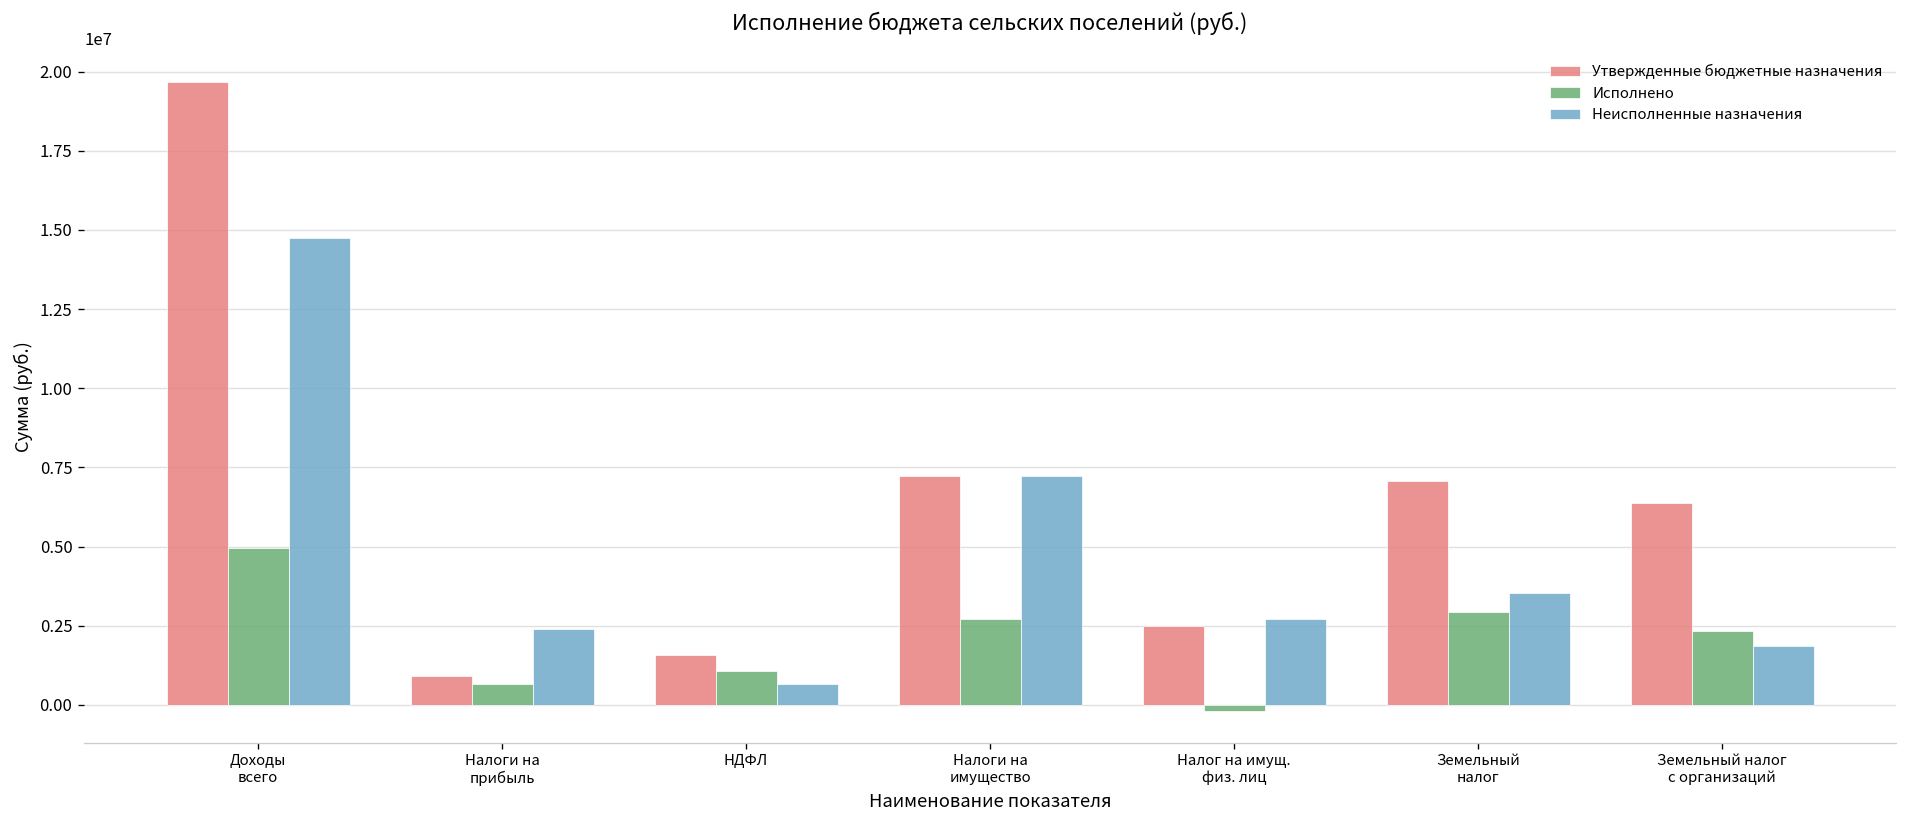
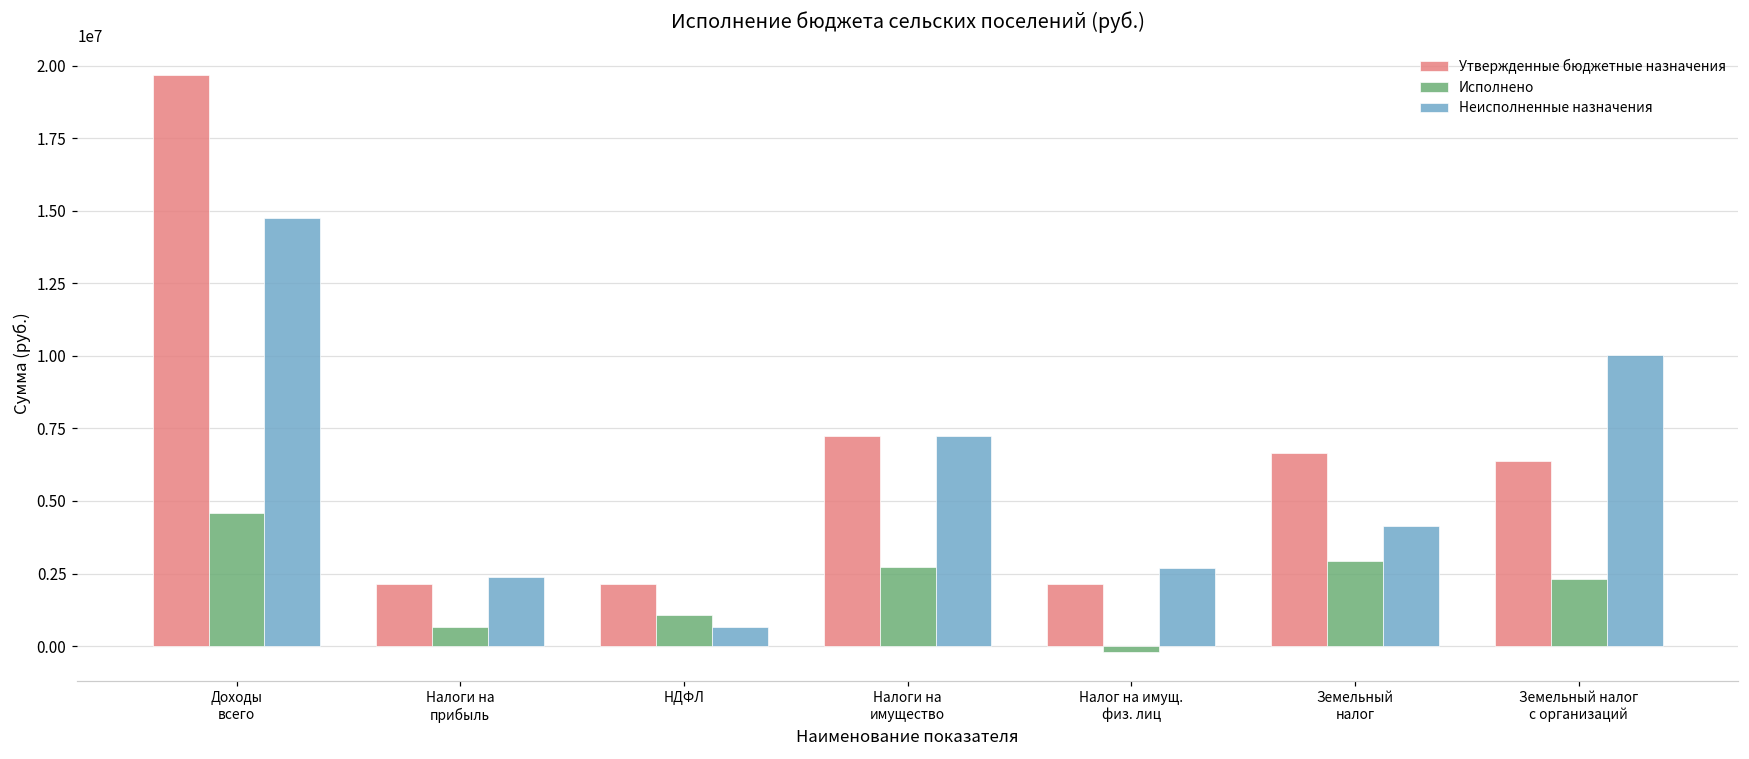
Исполнено, Доходы всего: 4900000 -> 4600000
Утвержденные бюджетные назначения, Налоги на прибыль: 900000 -> 2100000
Утвержденные бюджетные назначения, НДФЛ: 1600000 -> 2100000
Утвержденные бюджетные назначения, Налог на имущ. физ. лиц: 2500000 -> 2100000
Утвержденные бюджетные назначения, Земельный налог: 7100000 -> 6700000
Неисполненные назначения, Земельный налог: 3500000 -> 4100000
Неисполненные назначения, Земельный налог с организаций: 1800000 -> 10000000
